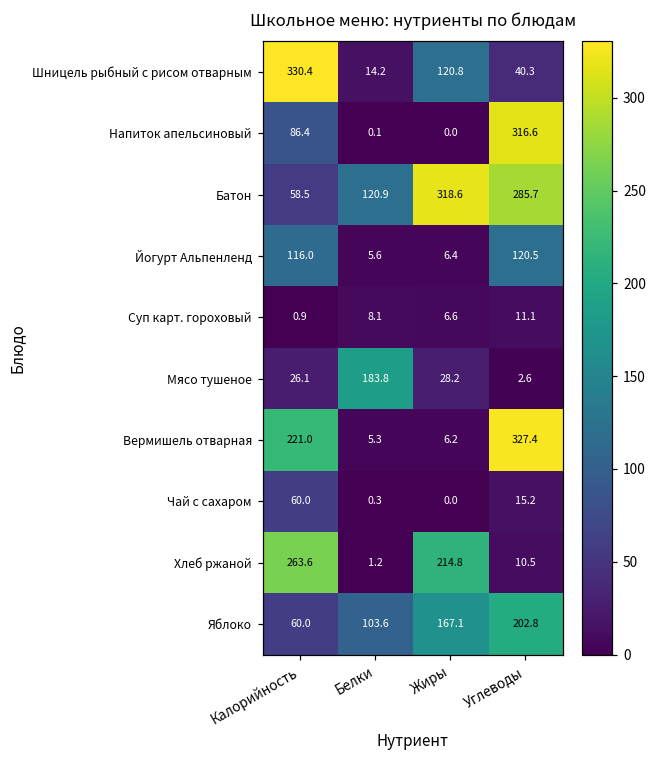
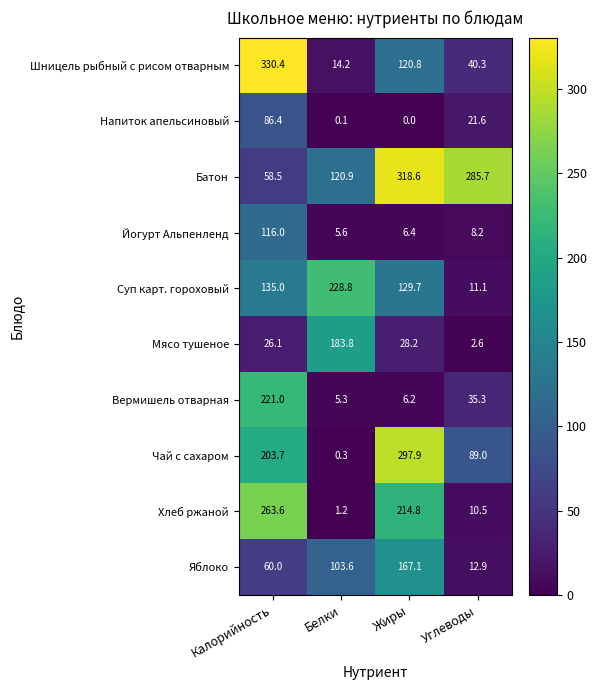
Напиток апельсиновый, Углеводы: 316.6 -> 21.6
Йогурт Альпенленд, Углеводы: 120.5 -> 8.2
Суп карт. гороховый, Калорийность: 0.9 -> 135.0
Суп карт. гороховый, Белки: 8.1 -> 228.8
Суп карт. гороховый, Жиры: 6.6 -> 129.7
Вермишель отварная, Углеводы: 327.4 -> 35.3
Чай с сахаром, Калорийность: 60.0 -> 203.7
Чай с сахаром, Жиры: 0.0 -> 297.9
Чай с сахаром, Углеводы: 15.2 -> 89.0
Яблоко, Углеводы: 202.8 -> 12.9
